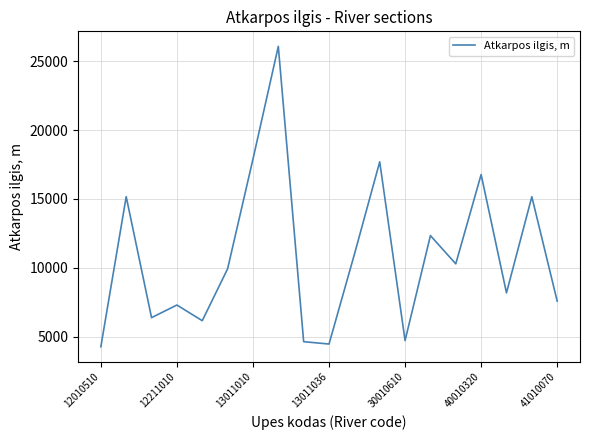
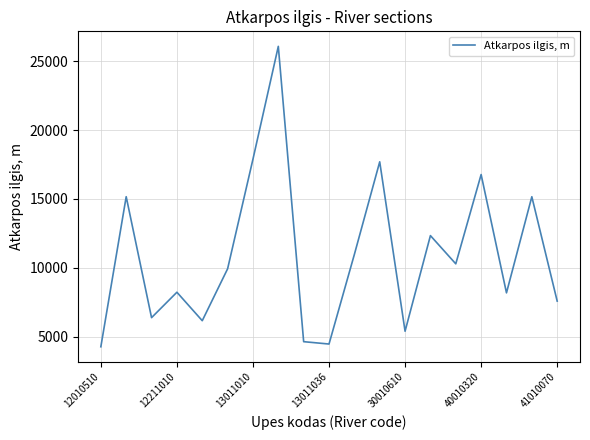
12211010: 7300 -> 8200
30010610: 4700 -> 5400
